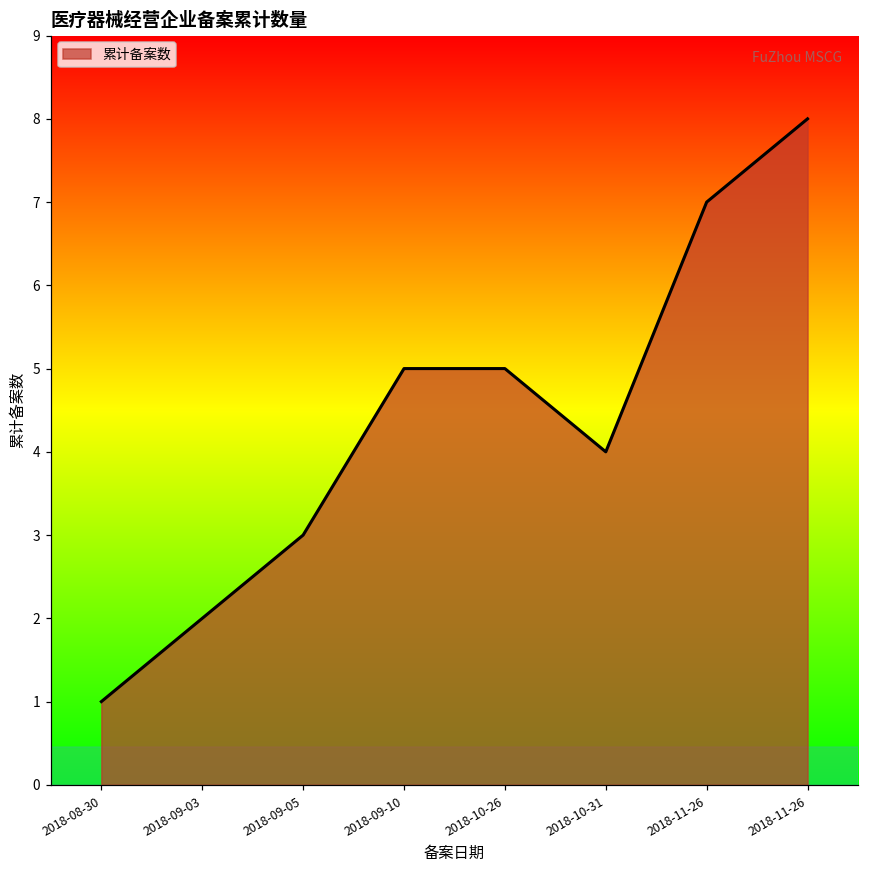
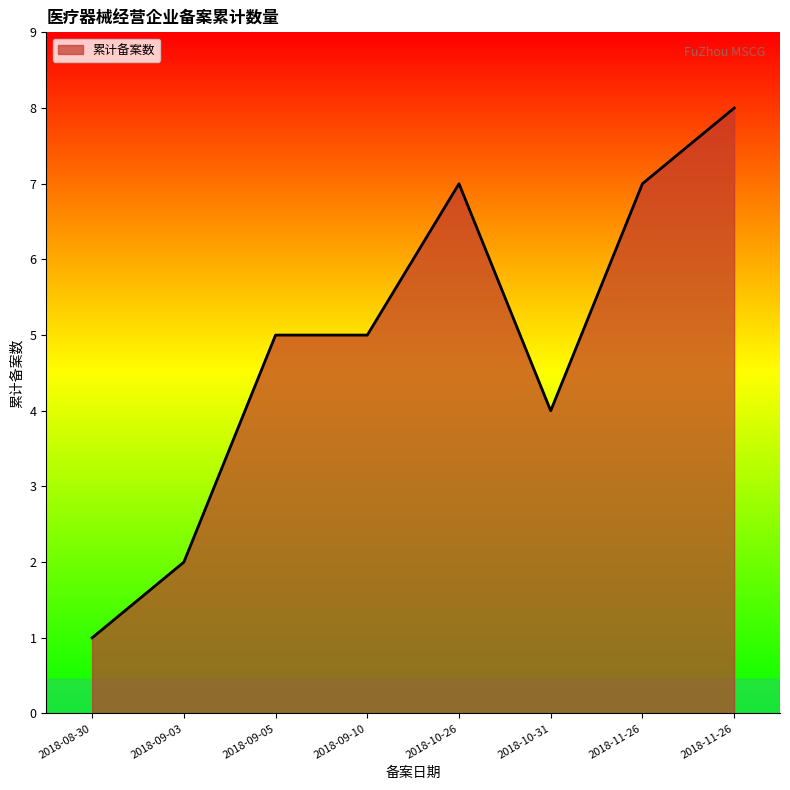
2018-09-05: 3 -> 5
2018-10-26: 5 -> 7
